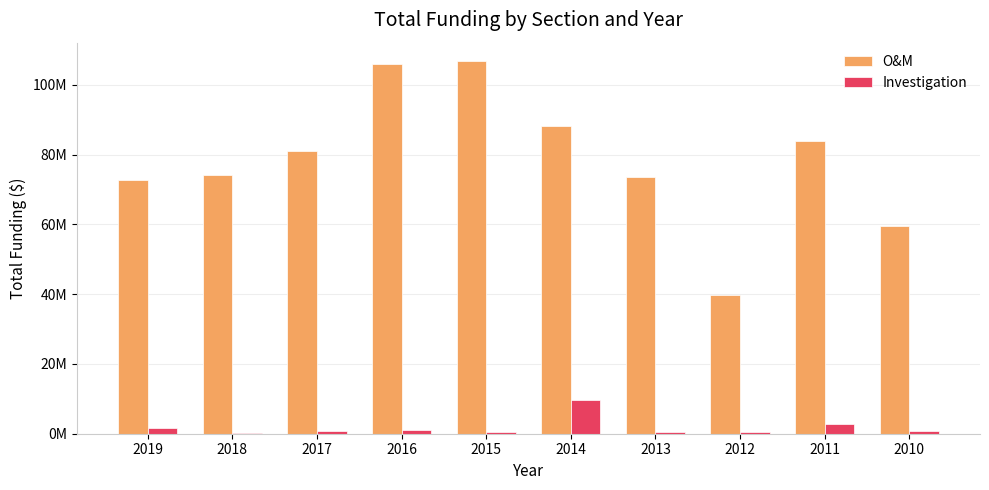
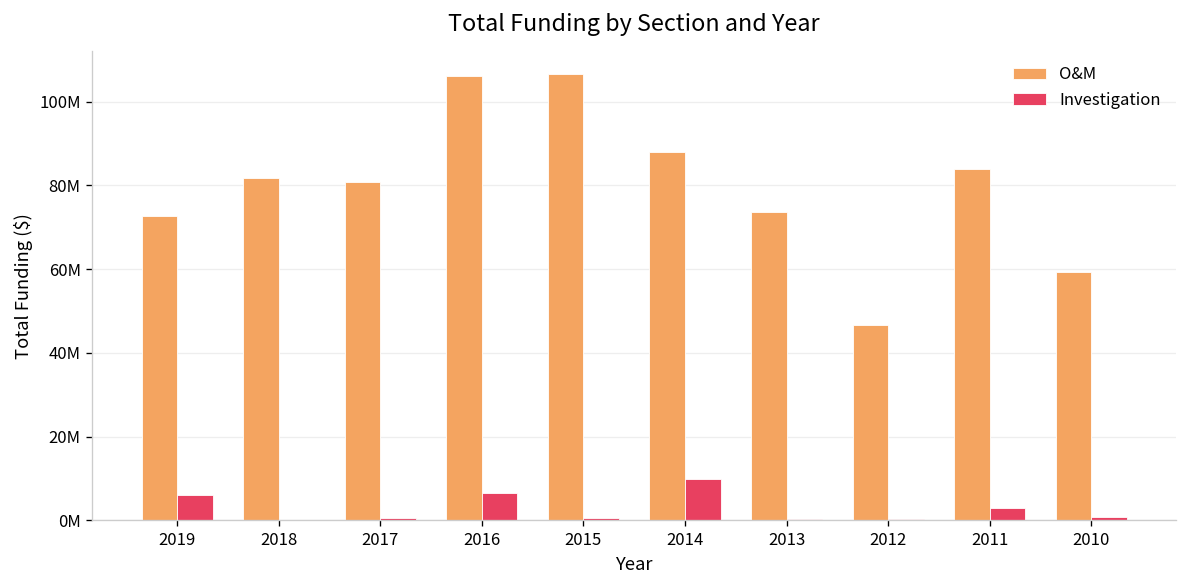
Investigation, 2019: 2000000 -> 6000000
O&M, 2018: 74000000 -> 82000000
Investigation, 2016: 1000000 -> 6000000
O&M, 2012: 40000000 -> 47000000
